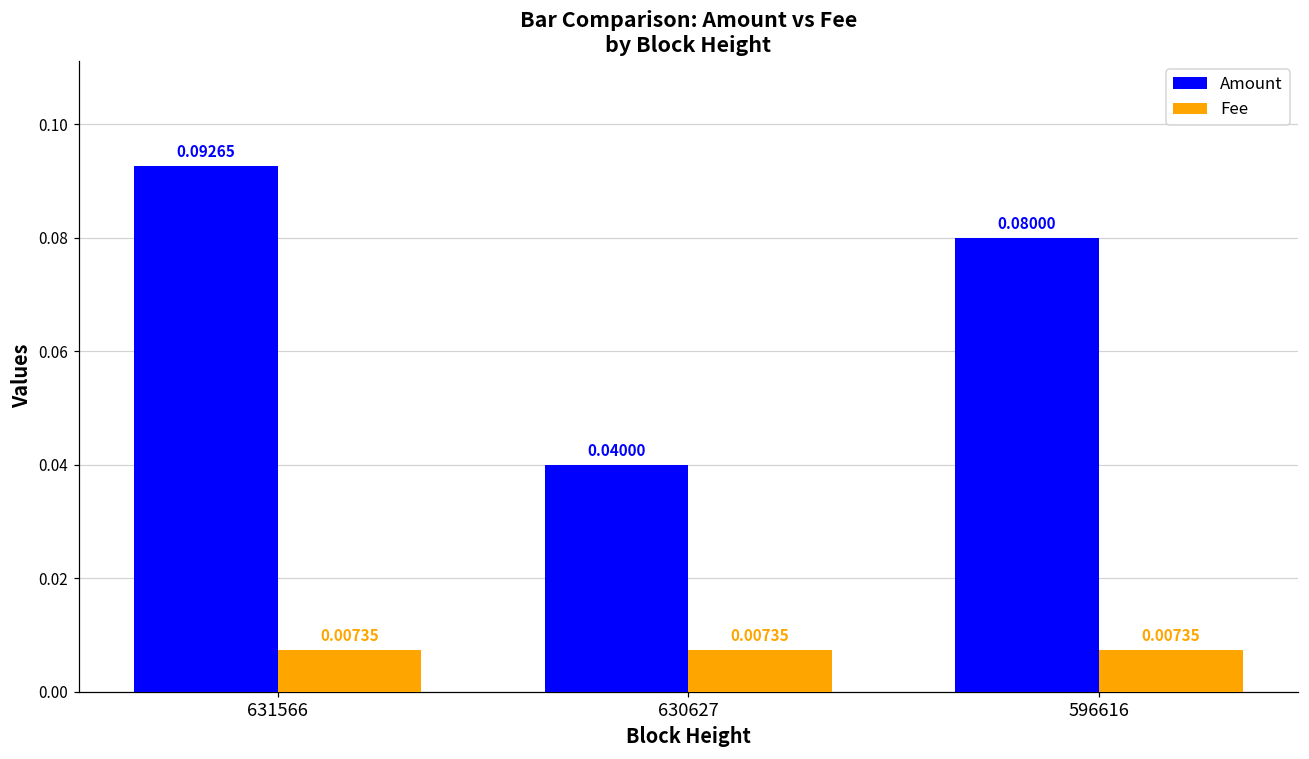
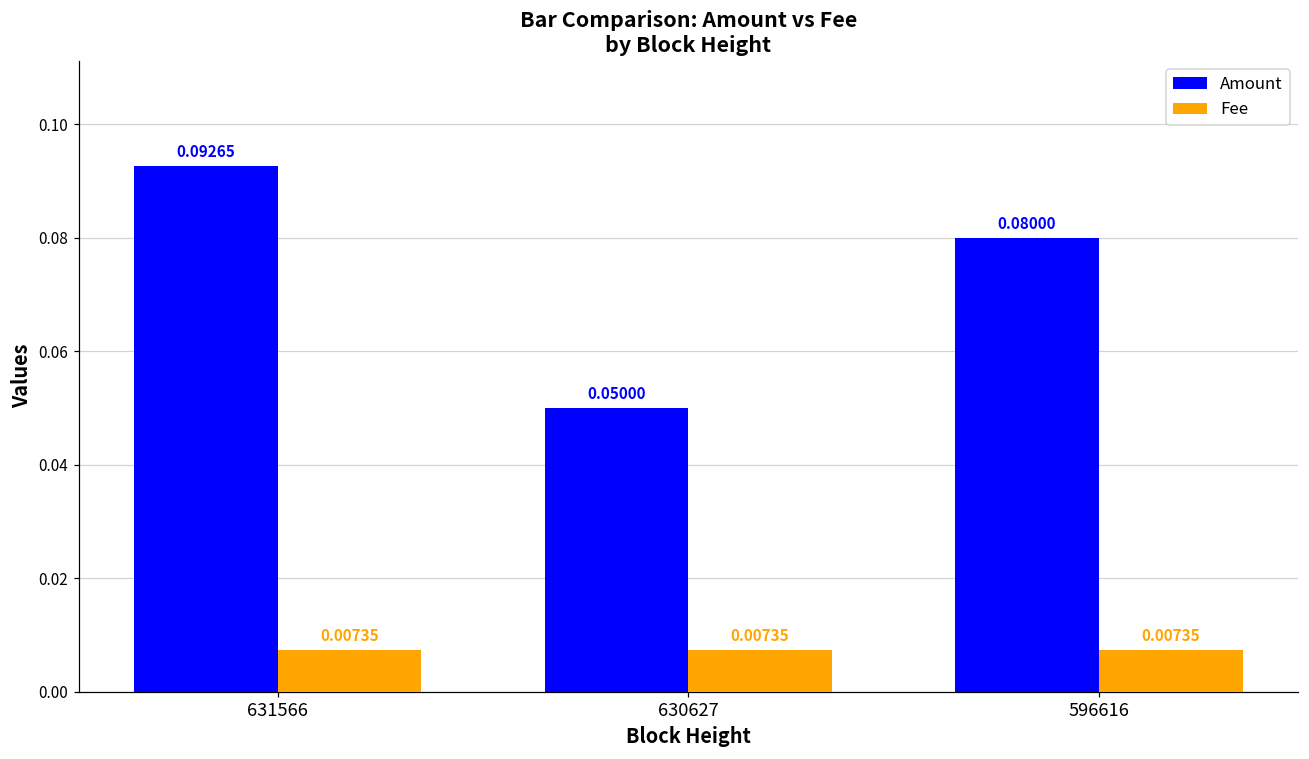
Amount, 630627: 0.04000 -> 0.05000
